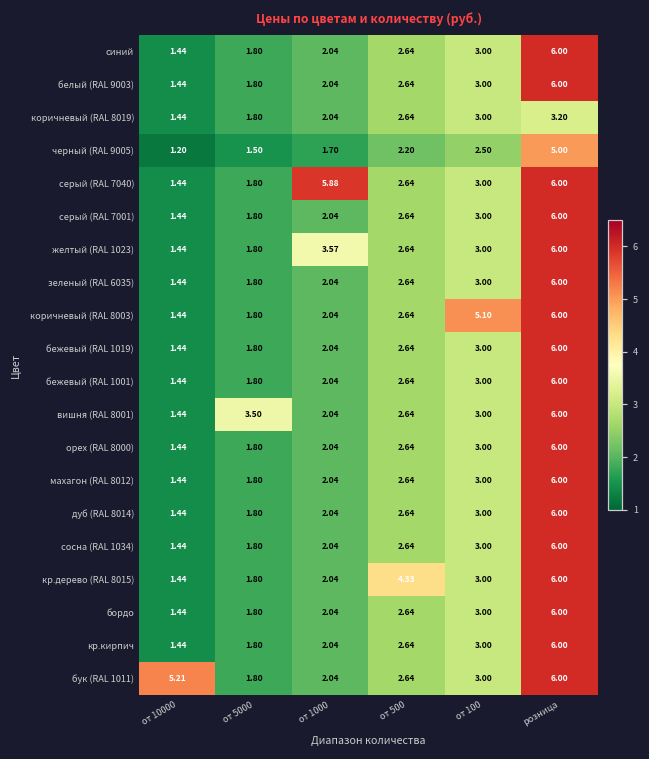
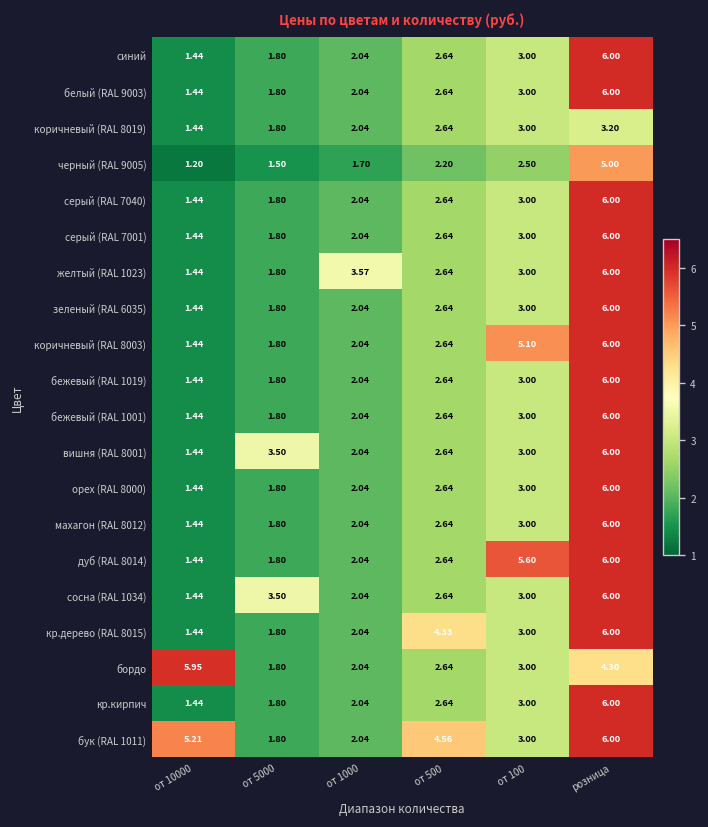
серый (RAL 7040), от 1000: 5.88 -> 2.04
дуб (RAL 8014), от 100: 3.00 -> 5.60
сосна (RAL 1034), от 5000: 1.80 -> 3.50
бордо, от 10000: 1.44 -> 5.95
бордо, розница: 6.00 -> 4.30
бук (RAL 1011), от 500: 2.64 -> 4.56
